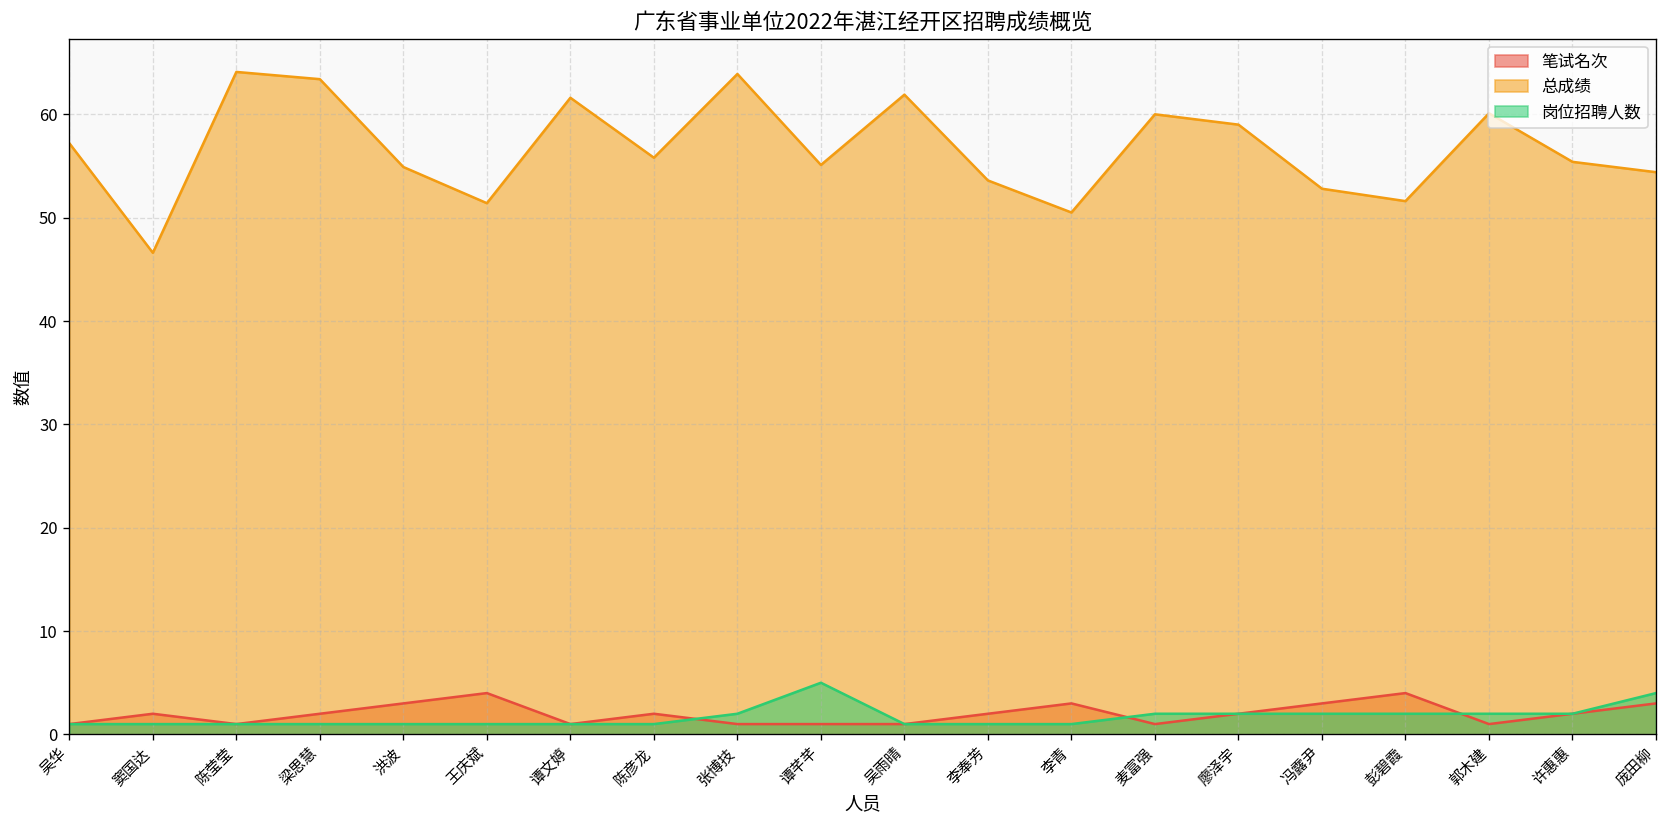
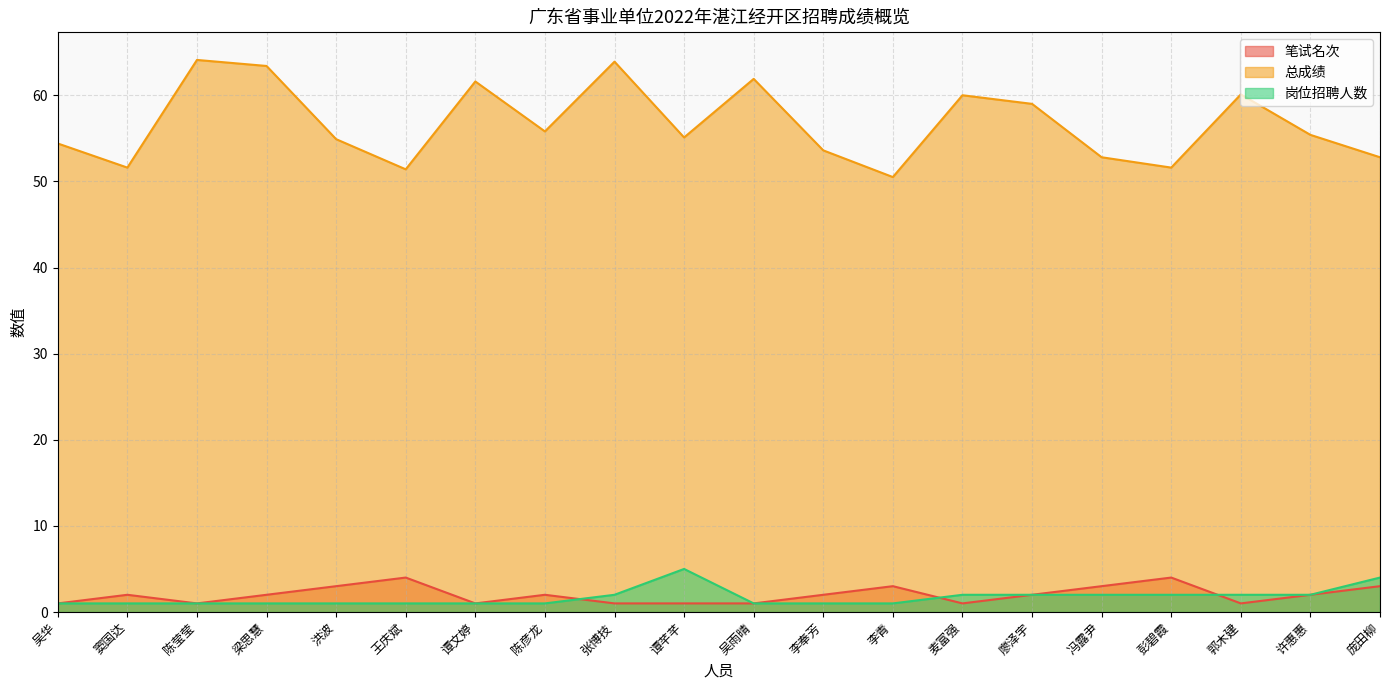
总成绩, 吴华: 57 -> 54
总成绩, 窦国达: 47 -> 52
总成绩, 庞田柳: 54 -> 53
